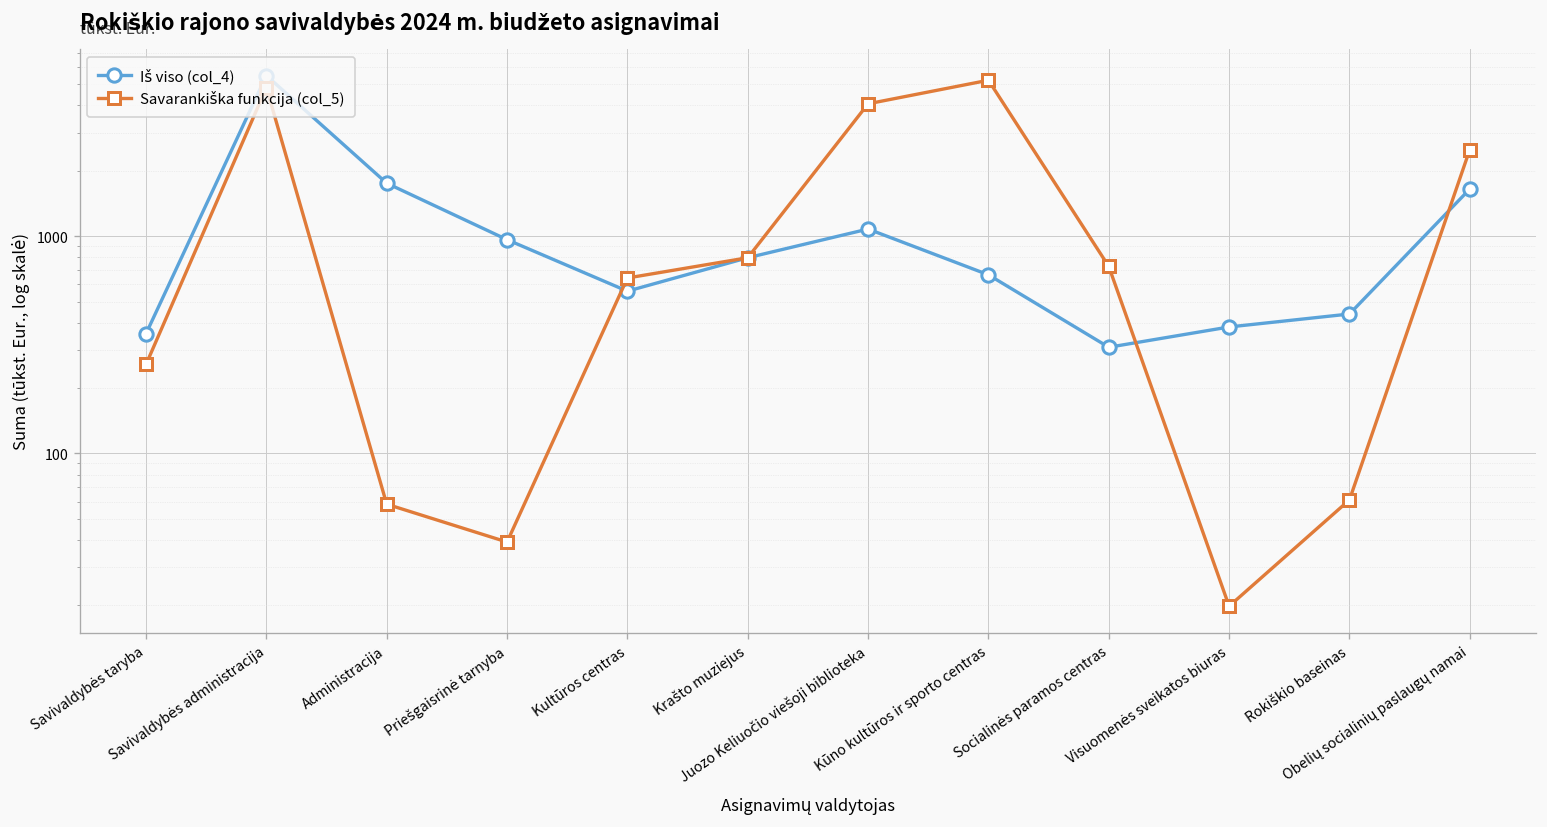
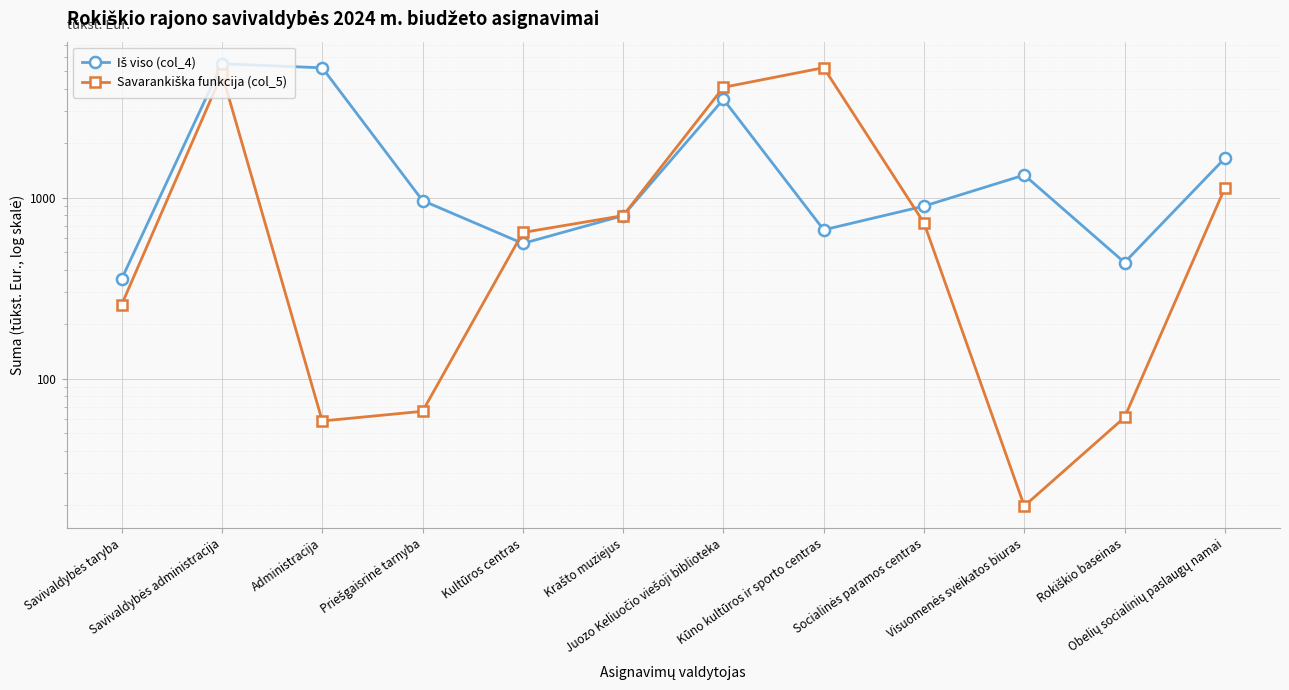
Iš viso (col_4), Administracija: 1800 -> 5200
Savarankiška funkcija (col_5), Priešgaisrinė tarnyba: 39 -> 66
Iš viso (col_4), Juozo Keliuočio viešoji biblioteka: 1100 -> 3500
Iš viso (col_4), Socialinės paramos centras: 310 -> 900
Iš viso (col_4), Visuomenės sveikatos biuras: 380 -> 1300
Savarankiška funkcija (col_5), Obelių socialinių paslaugų namai: 2500 -> 1100
